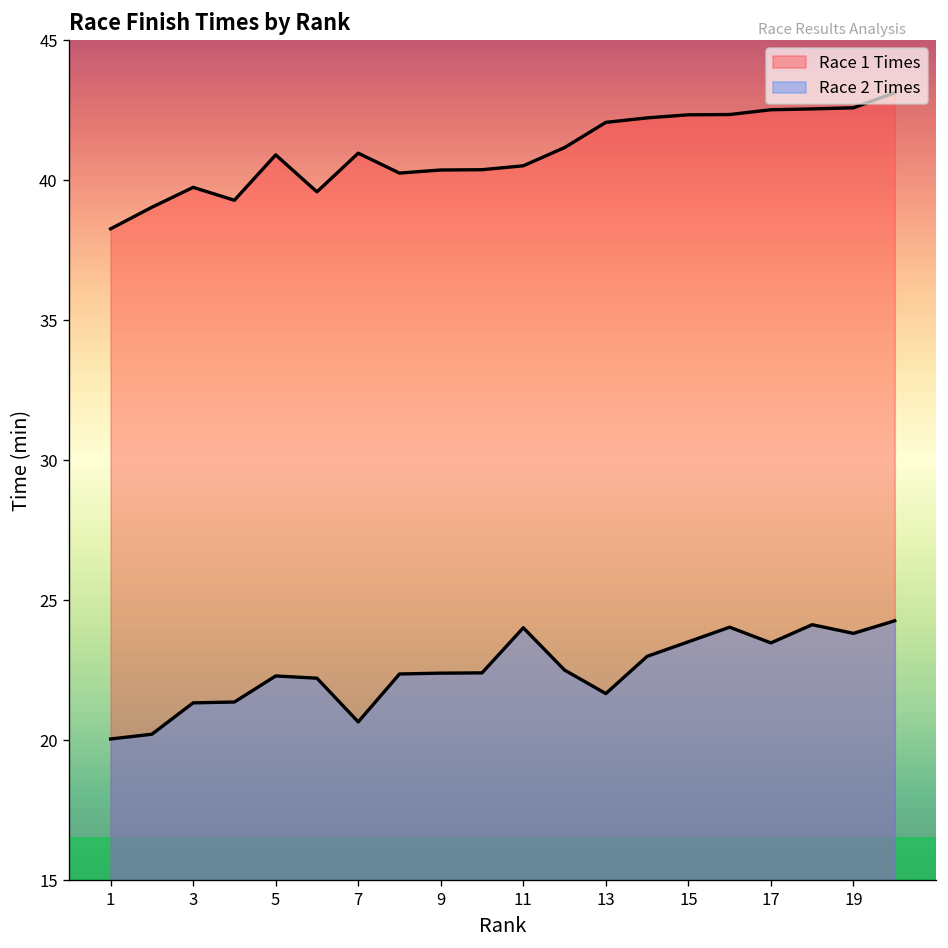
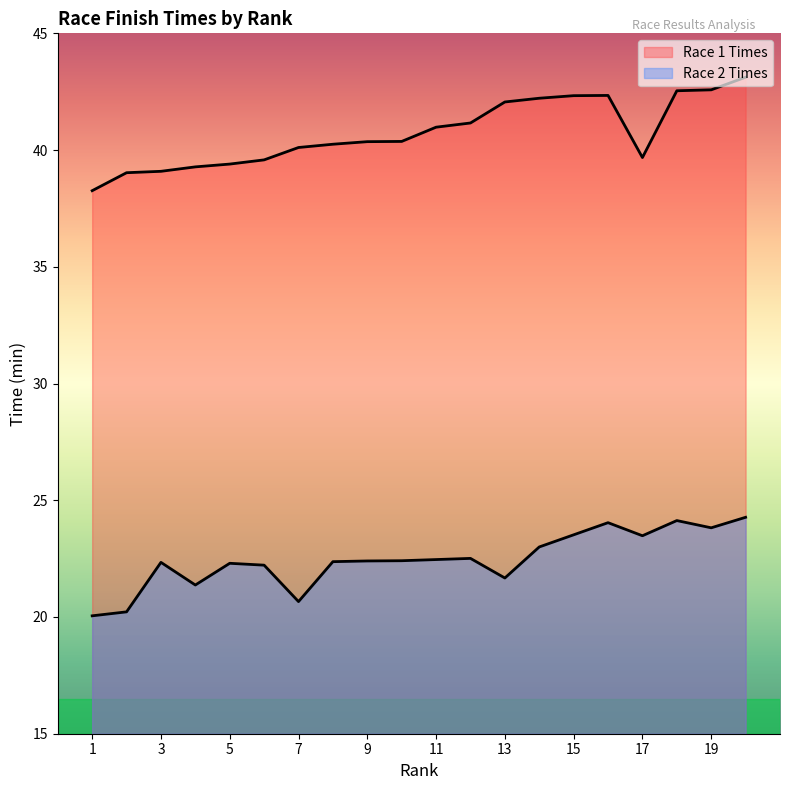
Race 1 Times, 3: 39.7 -> 39.1
Race 2 Times, 3: 21.3 -> 22.3
Race 1 Times, 5: 40.9 -> 39.4
Race 1 Times, 7: 41.0 -> 40.1
Race 1 Times, 11: 40.5 -> 41.0
Race 2 Times, 11: 24.0 -> 22.5
Race 1 Times, 17: 42.5 -> 39.7
